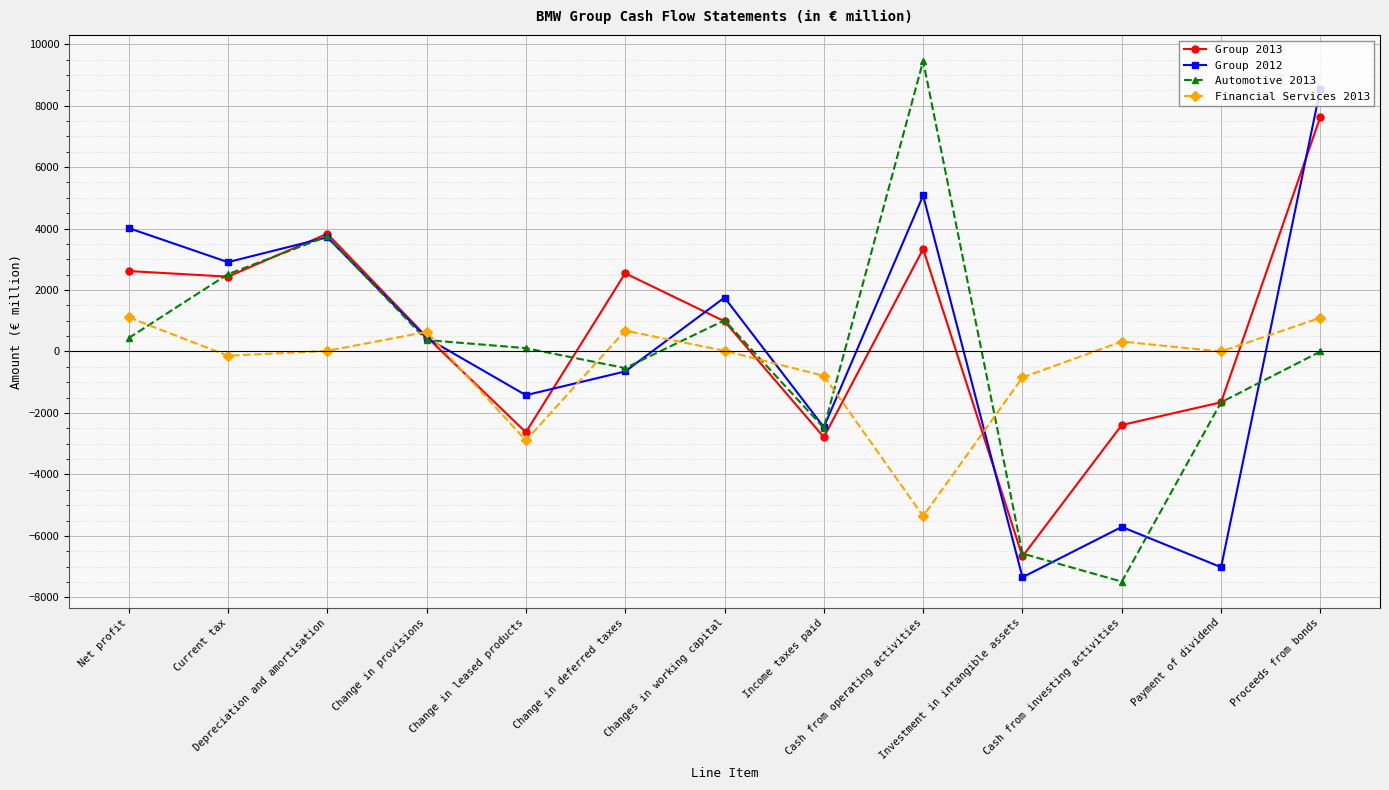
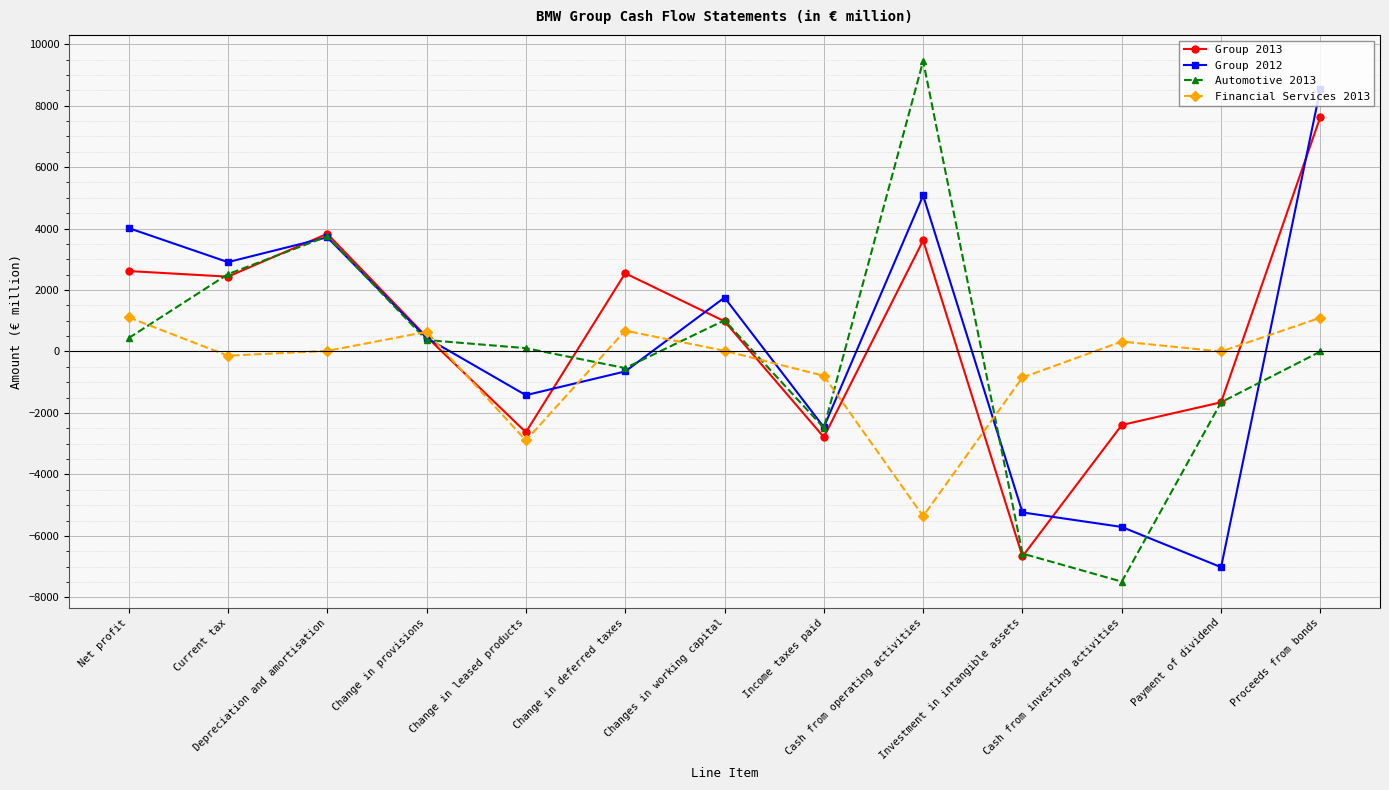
Group 2013, Cash from operating activities: 3300 -> 3600
Group 2012, Investment in intangible assets: -7300 -> -5200
